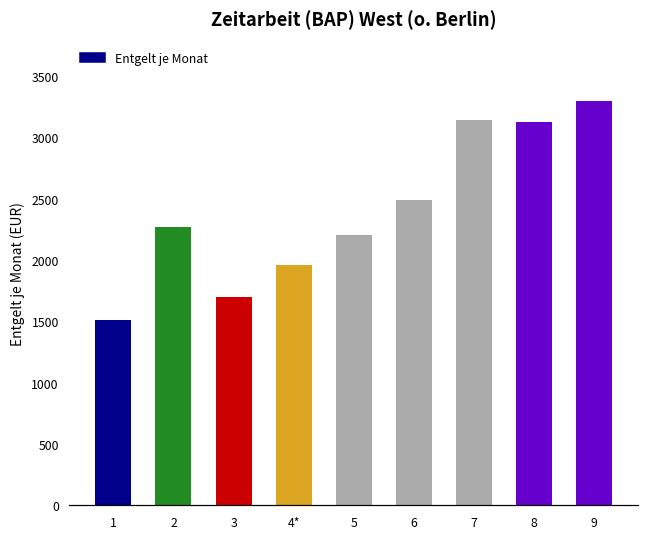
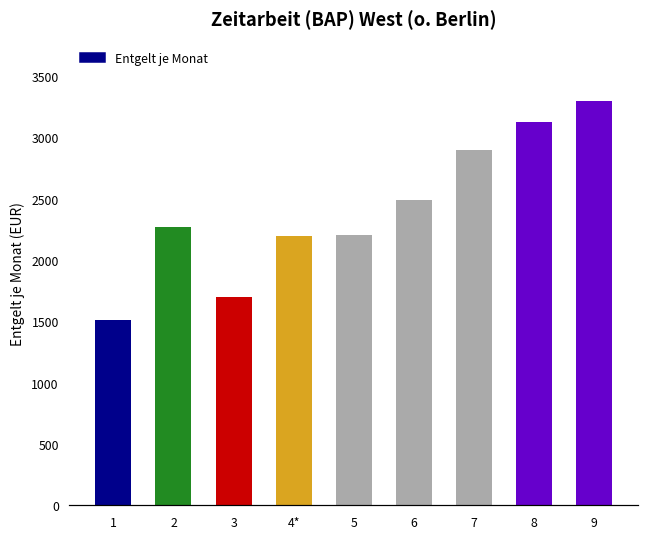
4*: 1960 -> 2190
7: 3140 -> 2900
